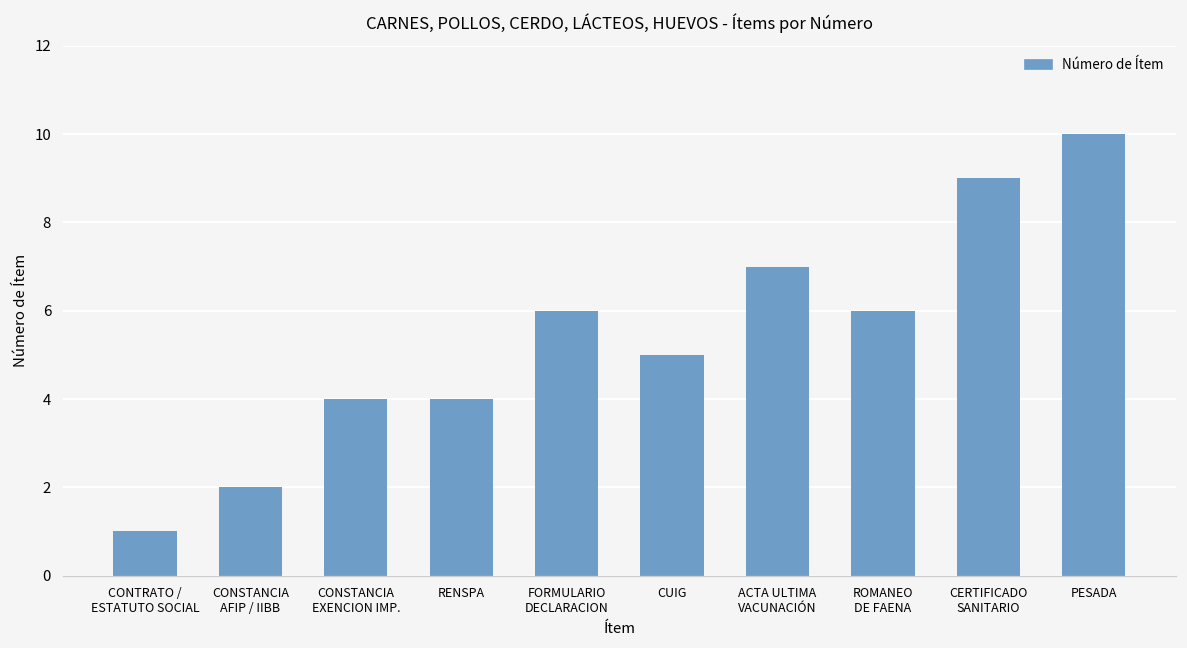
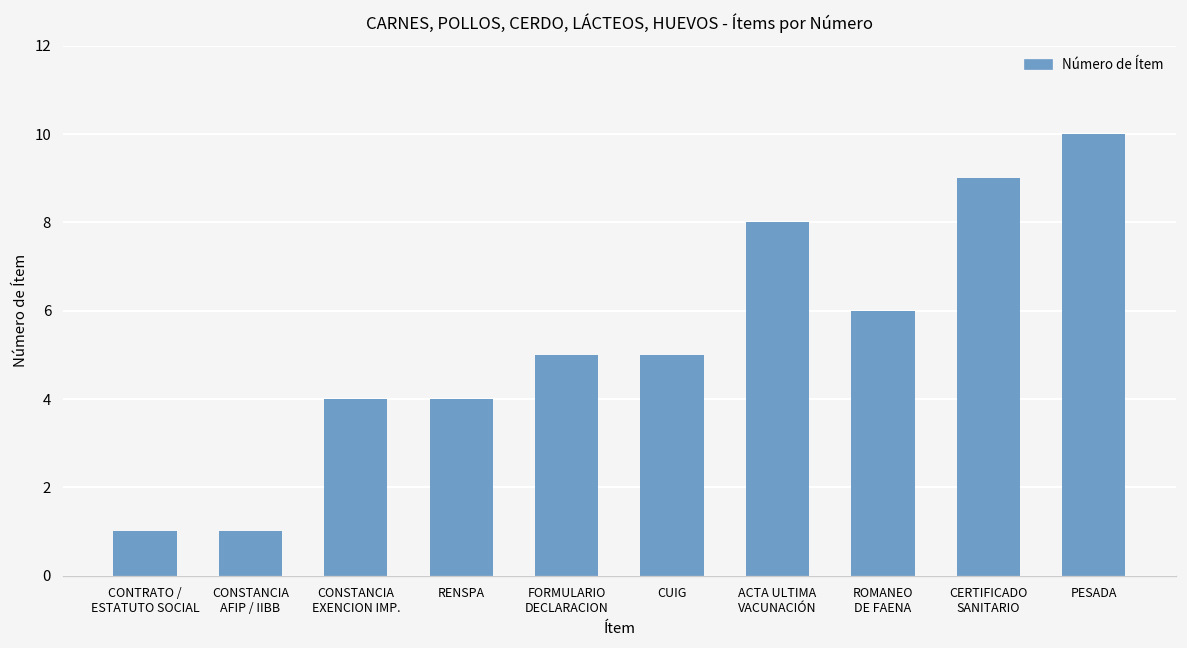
CONSTANCIA AFIP / IIBB: 2 -> 1
FORMULARIO DECLARACION: 6 -> 5
ACTA ULTIMA VACUNACIÓN: 7 -> 8
